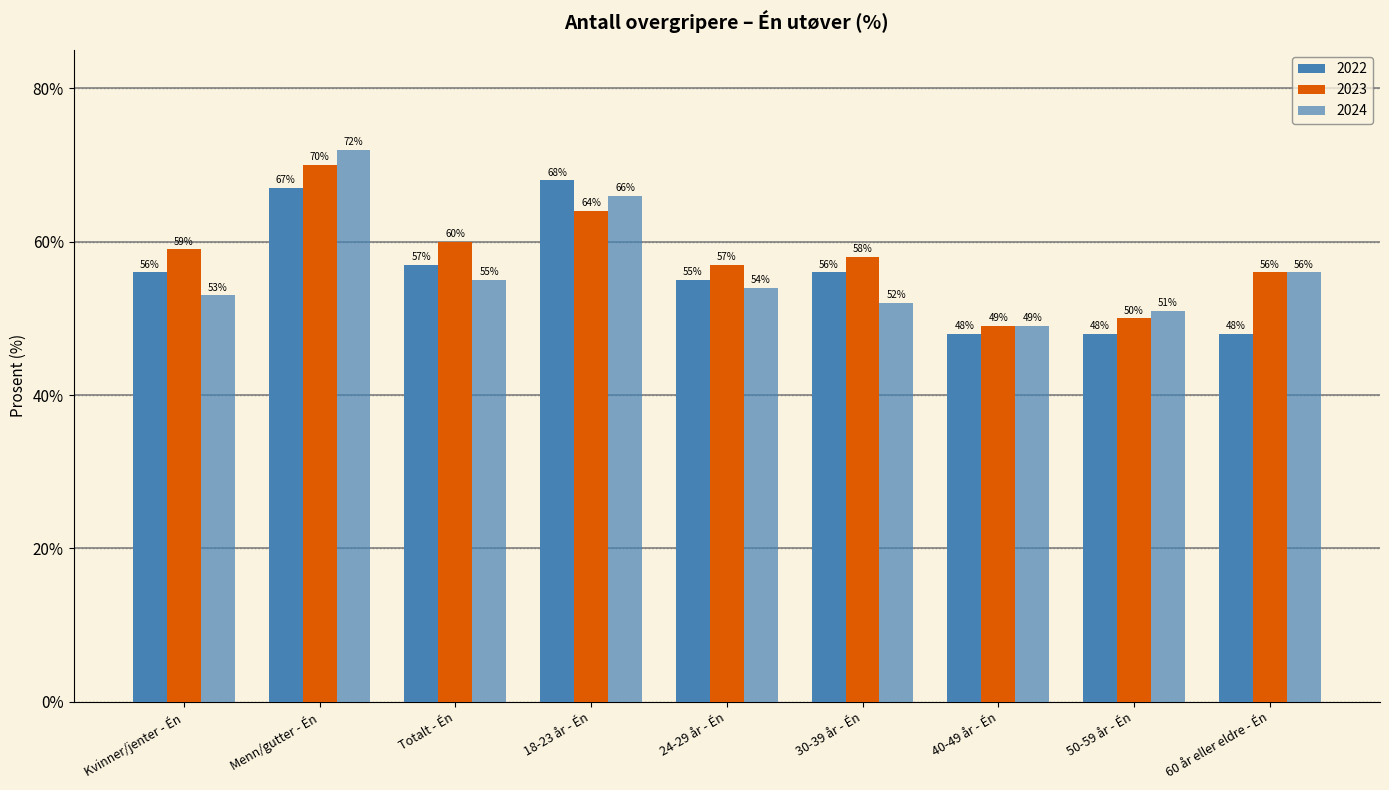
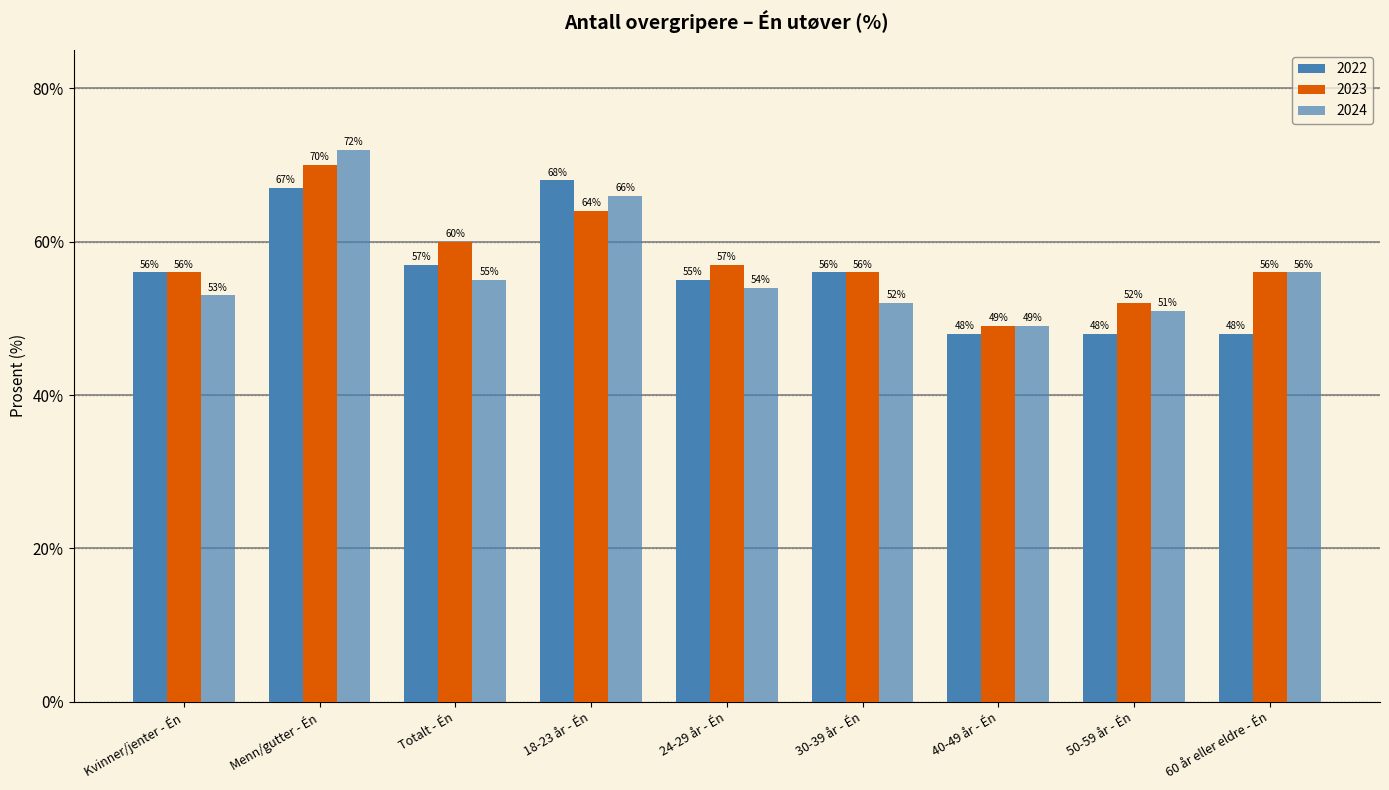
2023, Kvinner/jenter - Én: 59% -> 56%
2023, 30-39 år - Én: 58% -> 56%
2023, 50-59 år - Én: 50% -> 52%
